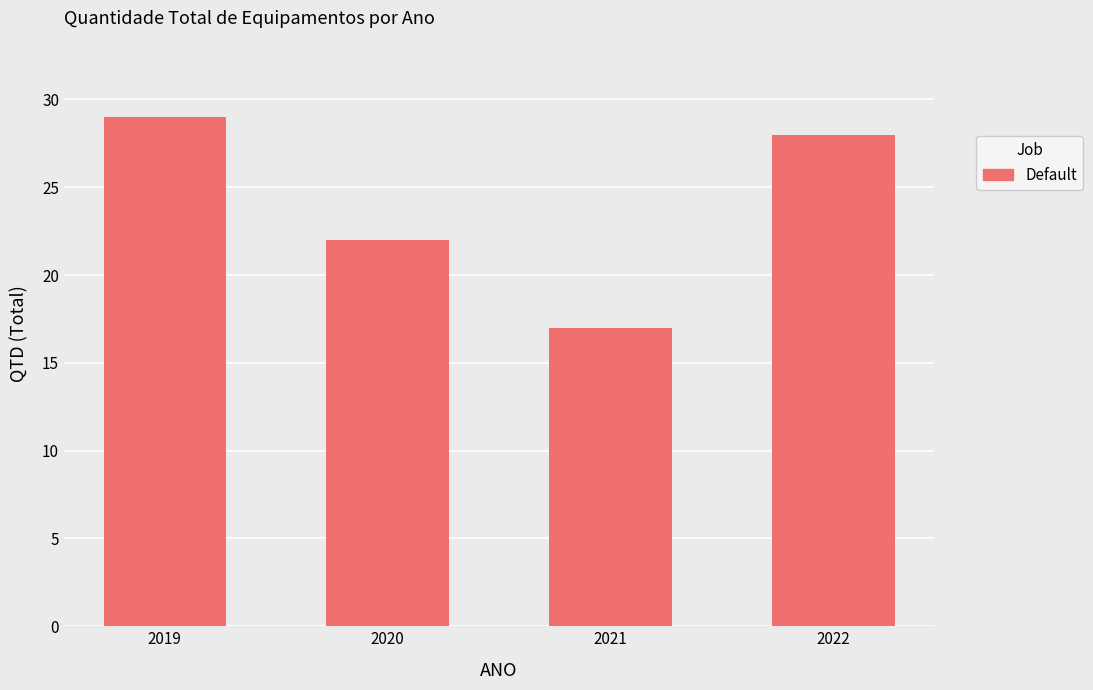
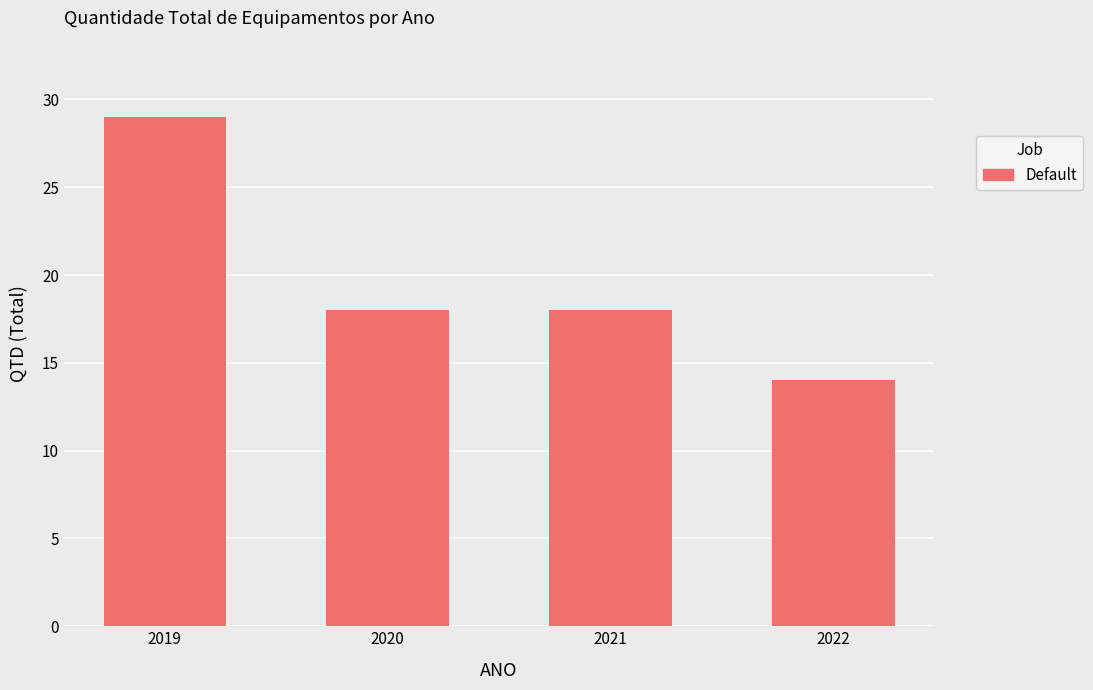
2020: 22 -> 18
2021: 17 -> 18
2022: 28 -> 14
